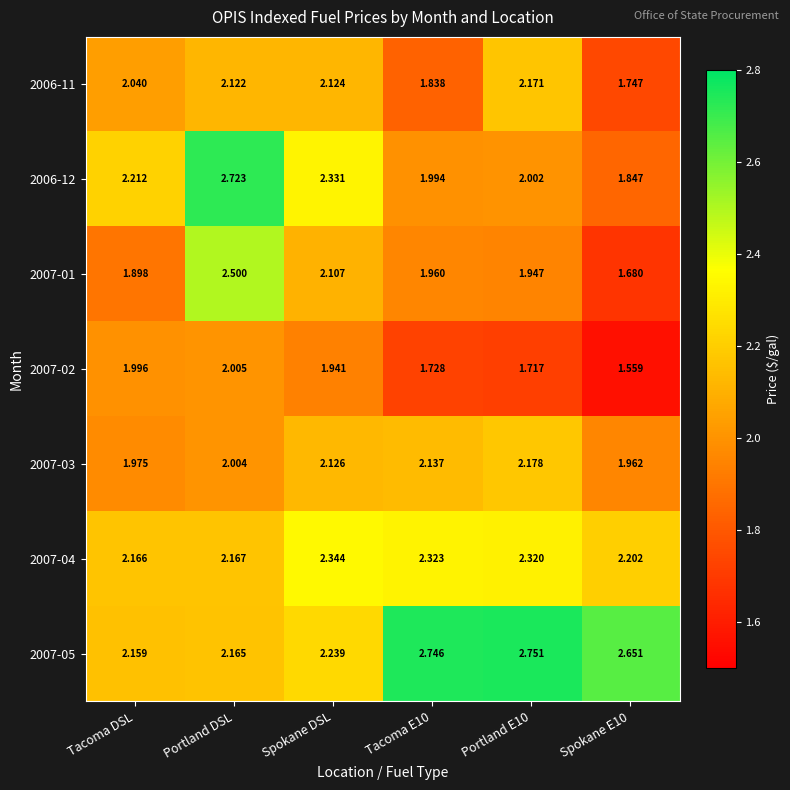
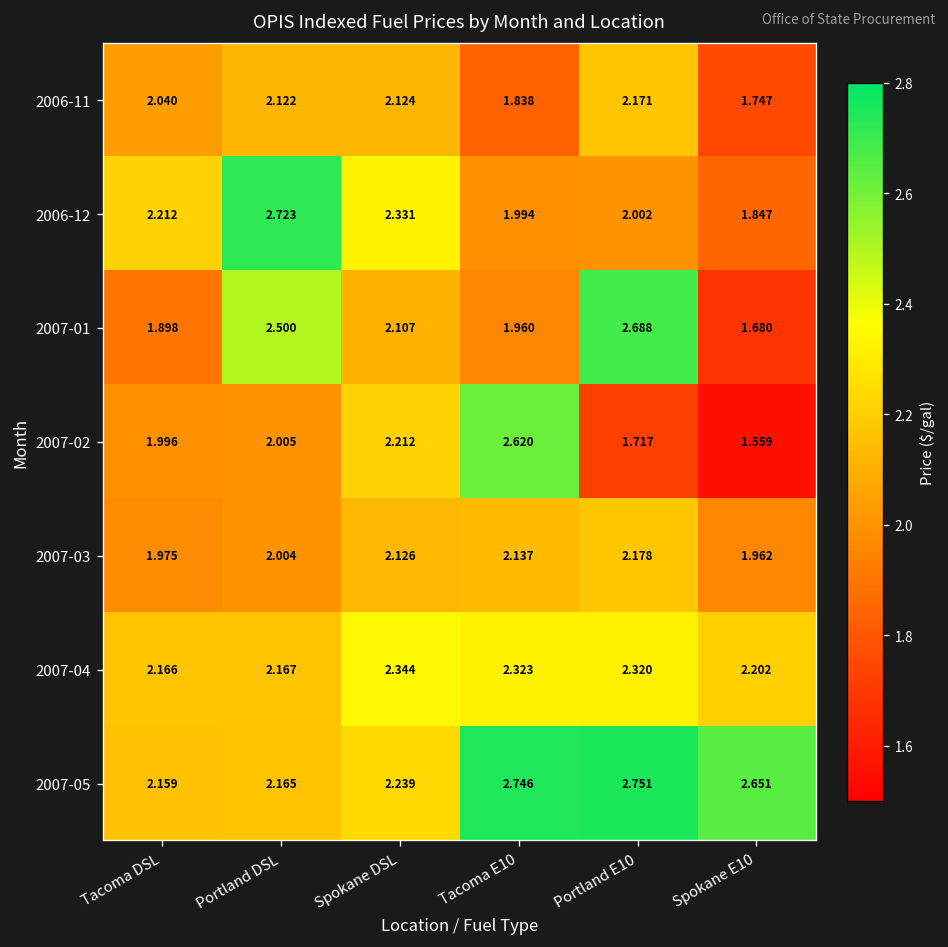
2007-01, Portland E10: 1.947 -> 2.688
2007-02, Spokane DSL: 1.941 -> 2.212
2007-02, Tacoma E10: 1.728 -> 2.620
